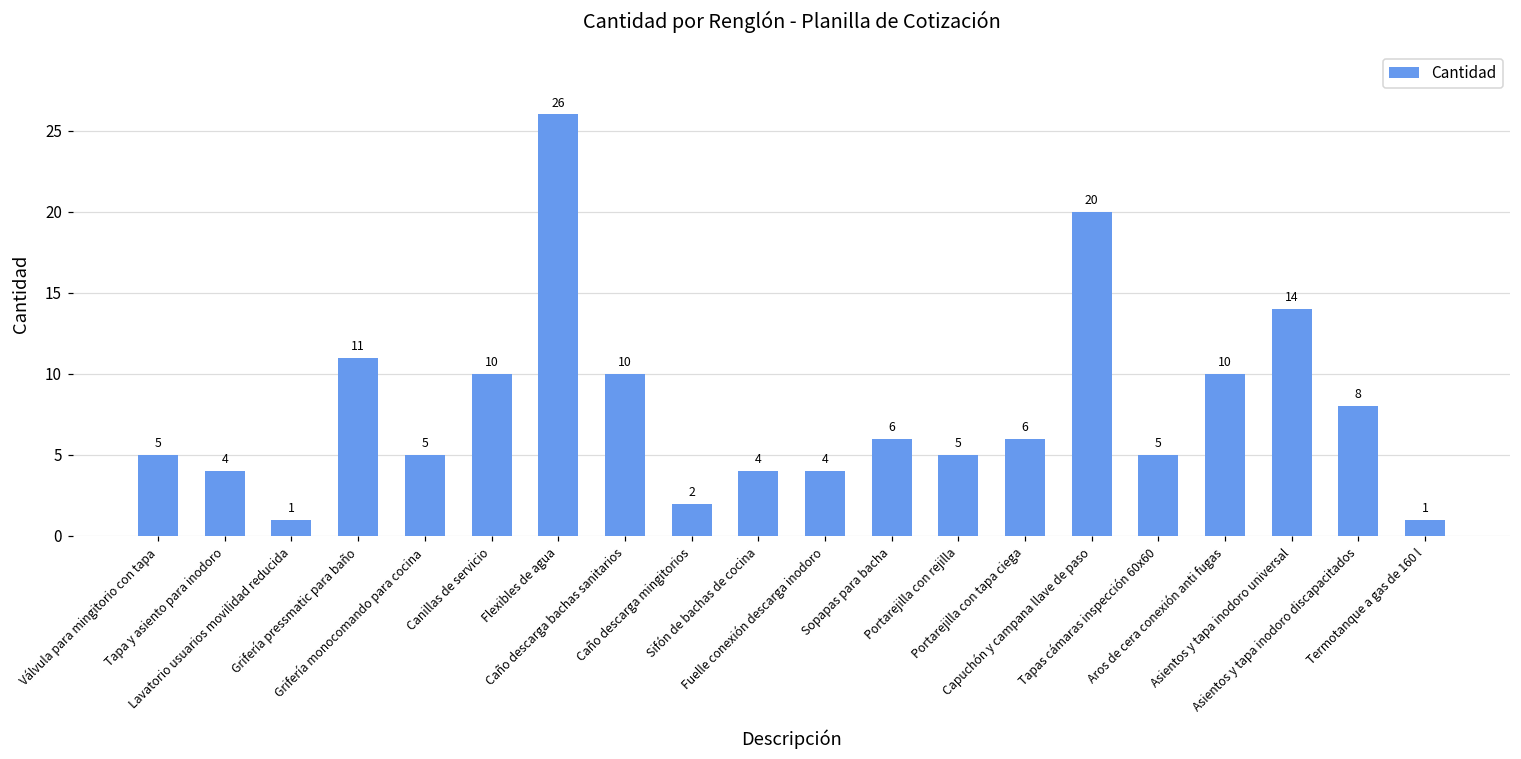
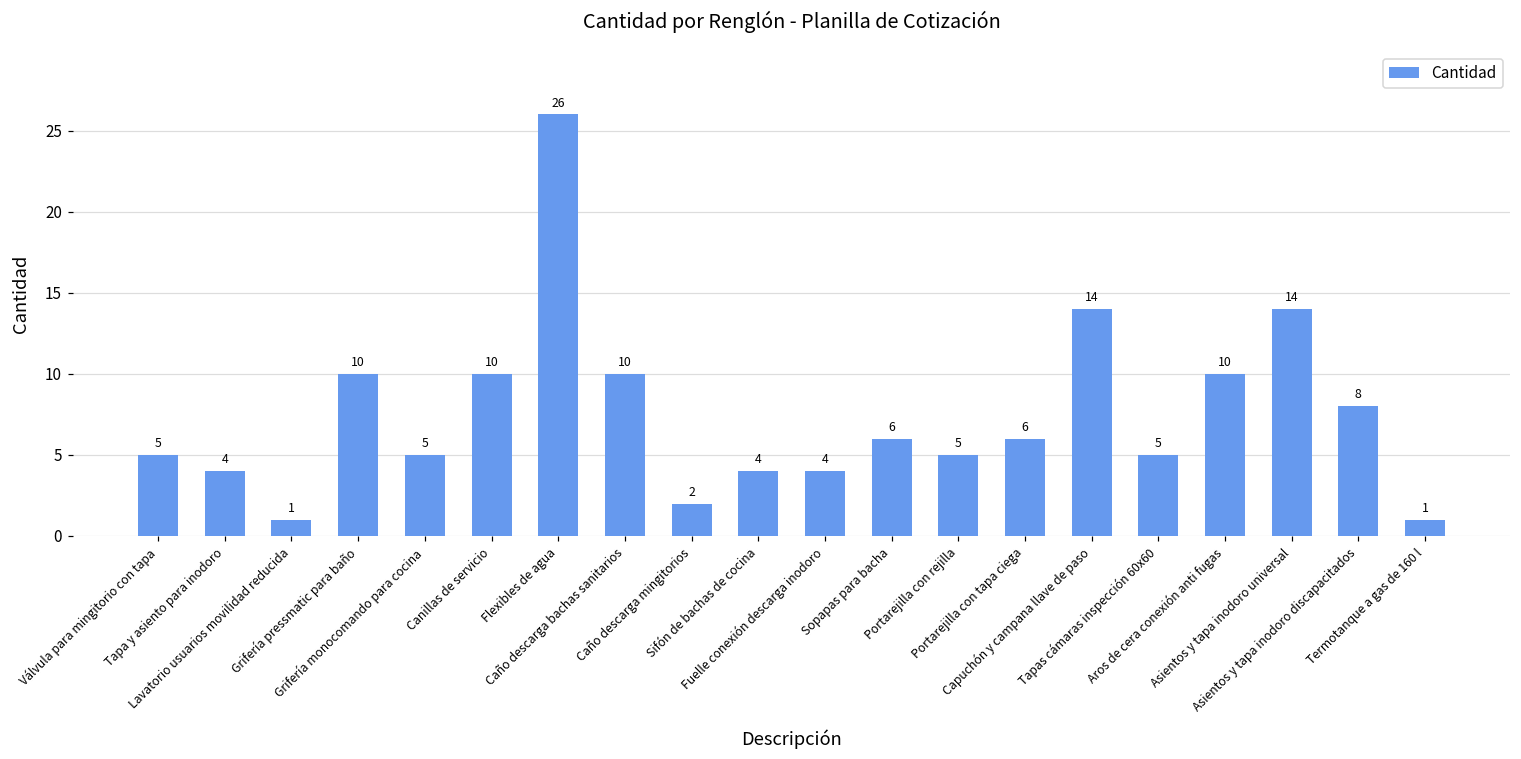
Grifería pressmatic para baño: 11 -> 10
Capuchón y campana llave de paso: 20 -> 14
